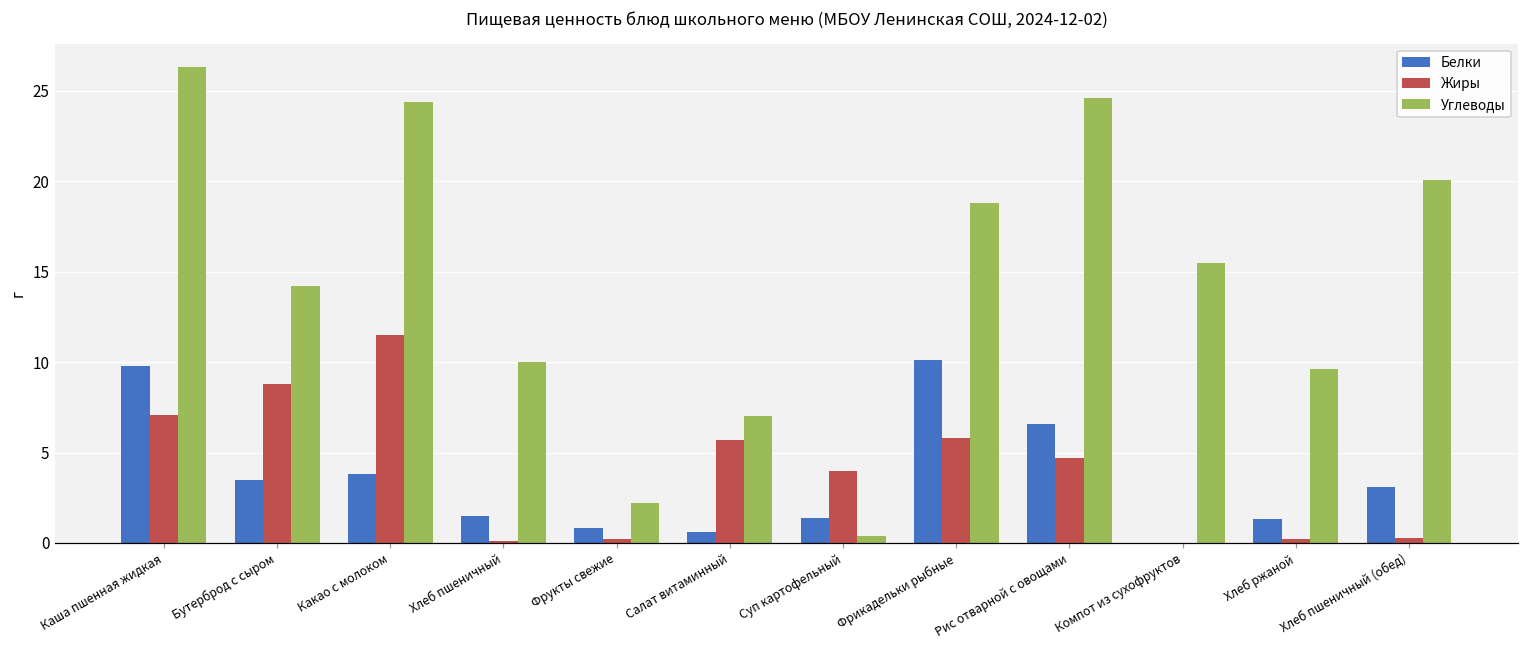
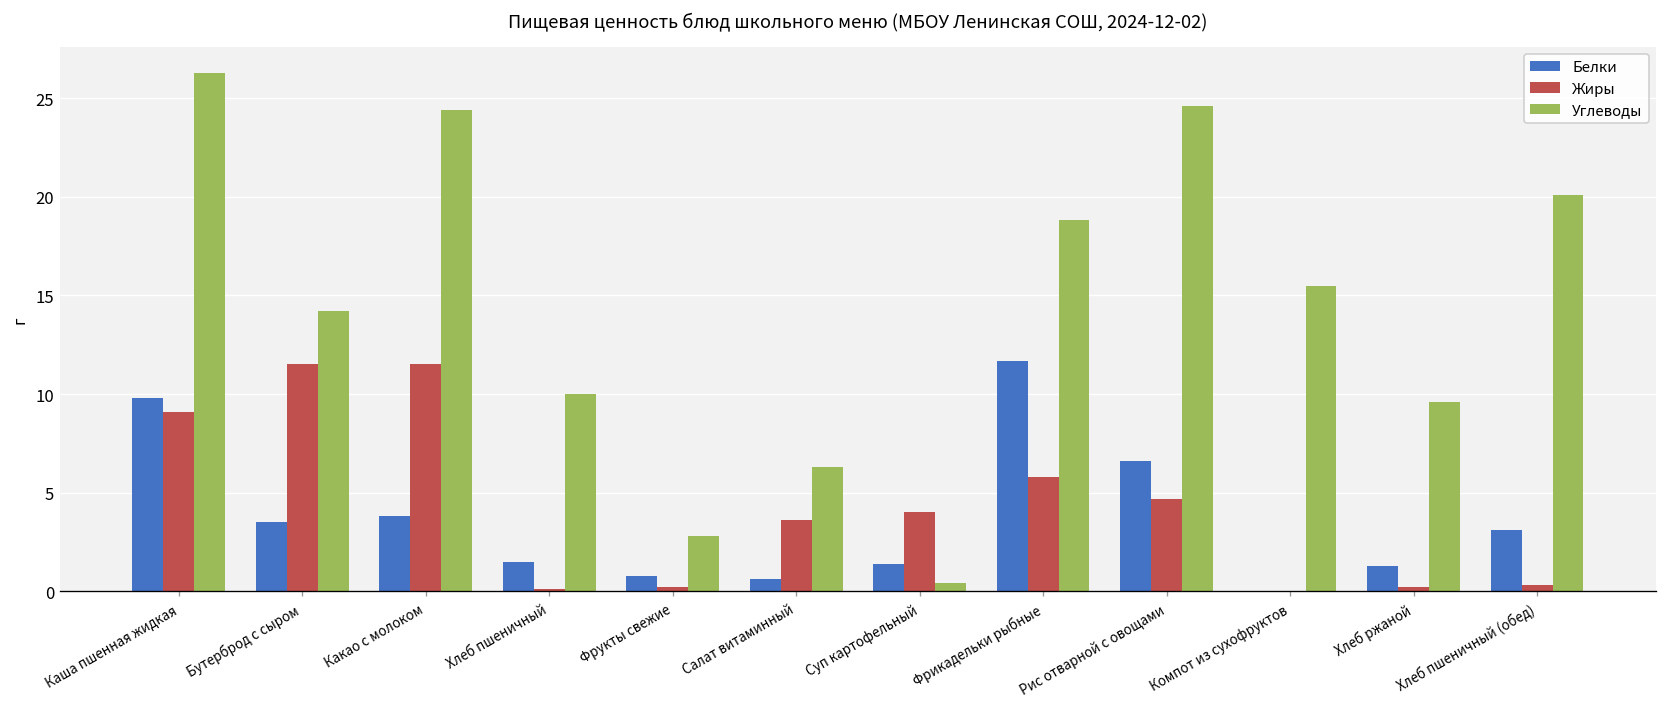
Жиры, Каша пшенная жидкая: 7.1 -> 9.1
Жиры, Бутерброд с сыром: 8.8 -> 11.5
Углеводы, Фрукты свежие: 2.2 -> 2.8
Жиры, Салат витаминный: 5.7 -> 3.6
Углеводы, Салат витаминный: 7.0 -> 6.3
Белки, Фрикадельки рыбные: 10.1 -> 11.7
